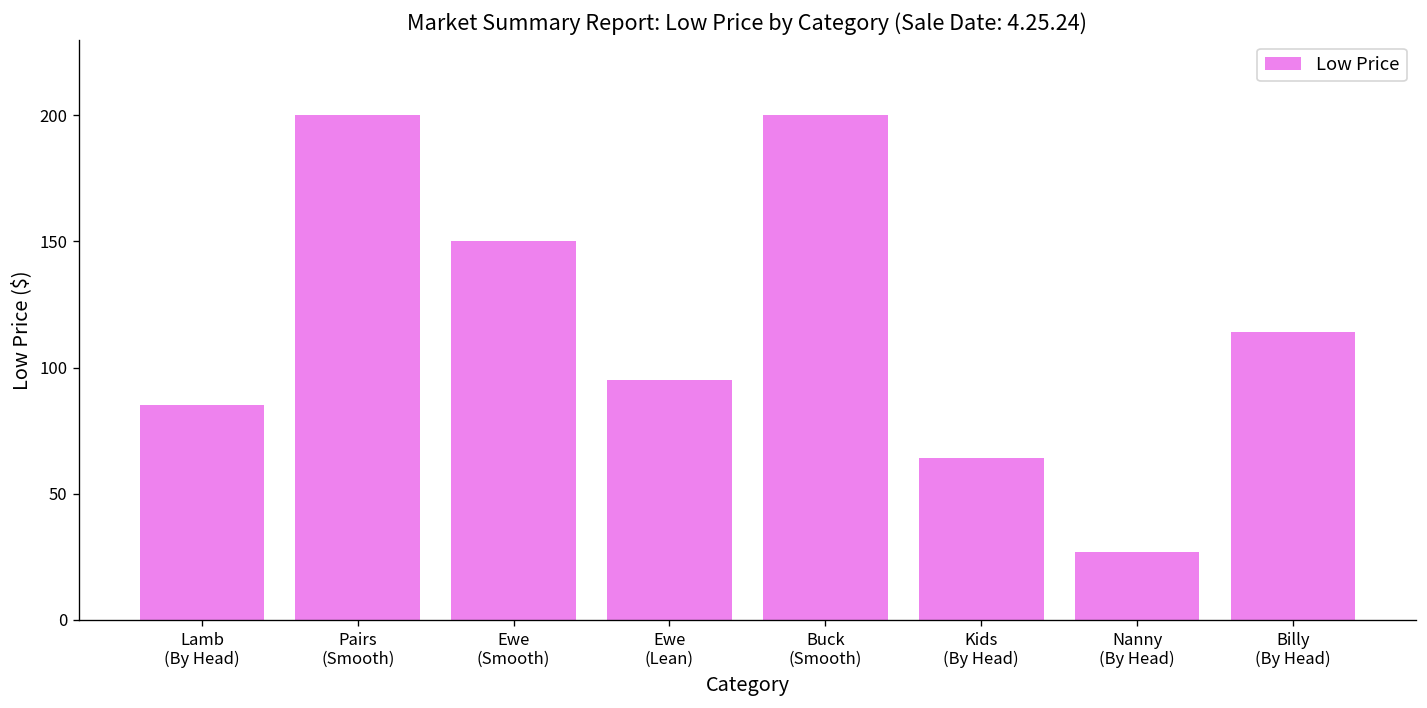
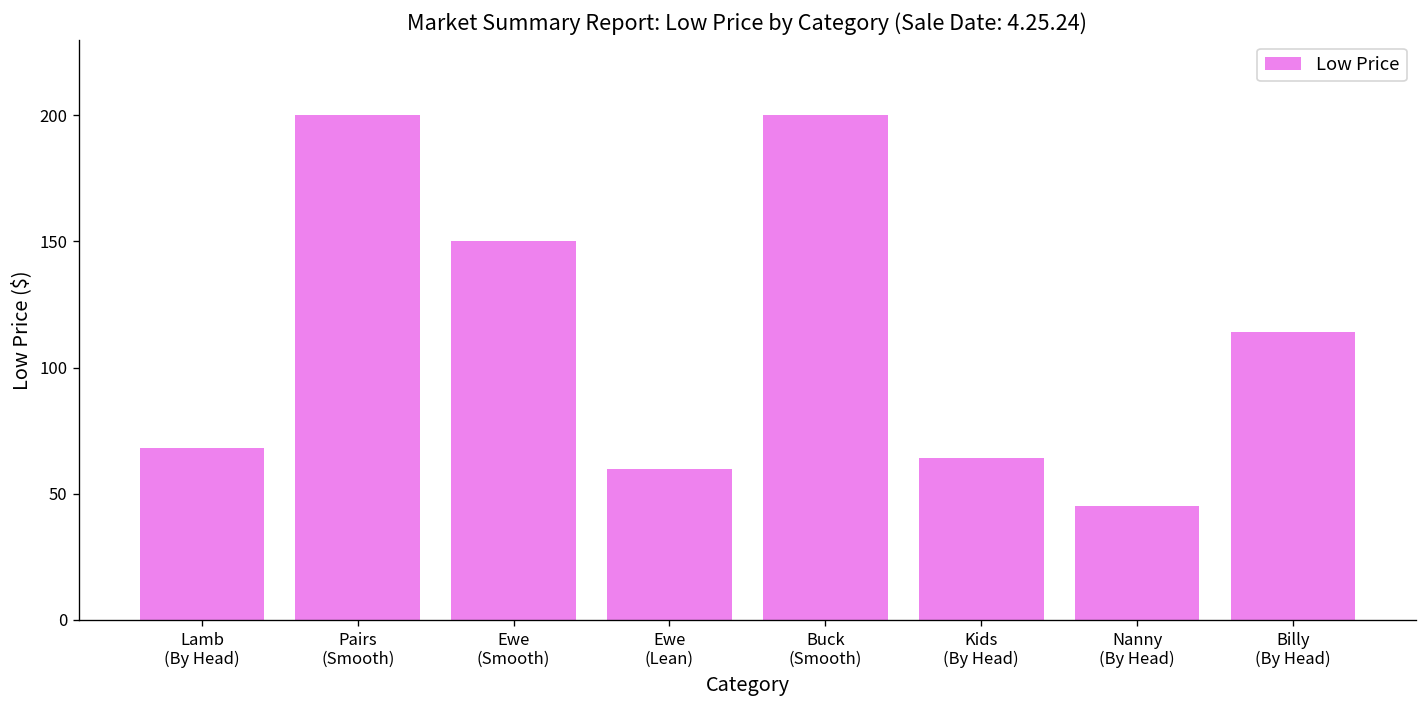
Lamb (By Head): 85 -> 68
Ewe (Lean): 95 -> 60
Nanny (By Head): 27 -> 45
